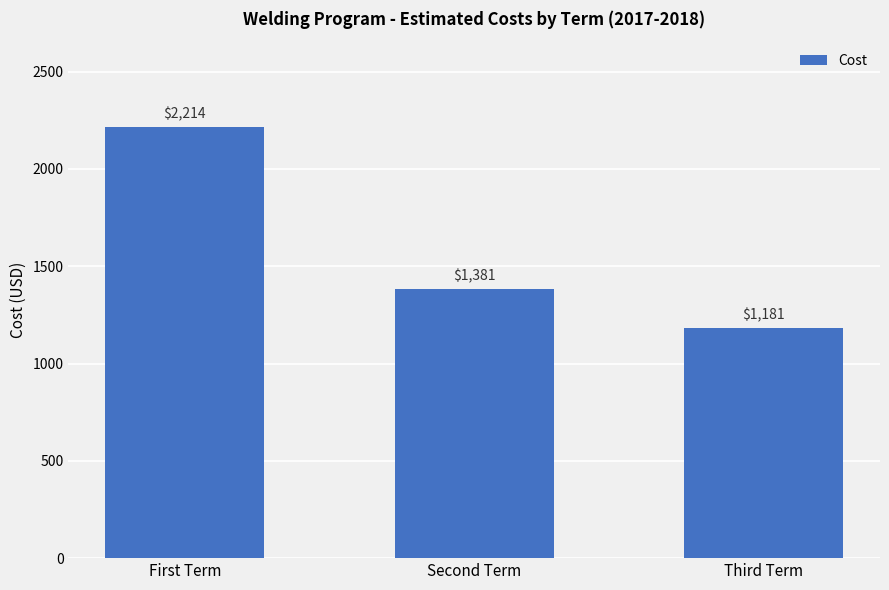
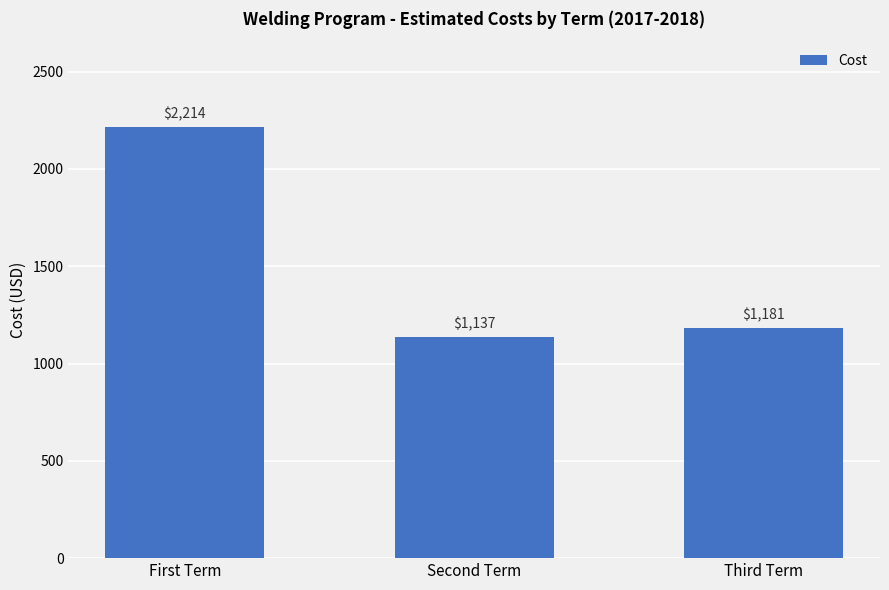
Second Term: $1,381 -> $1,137
